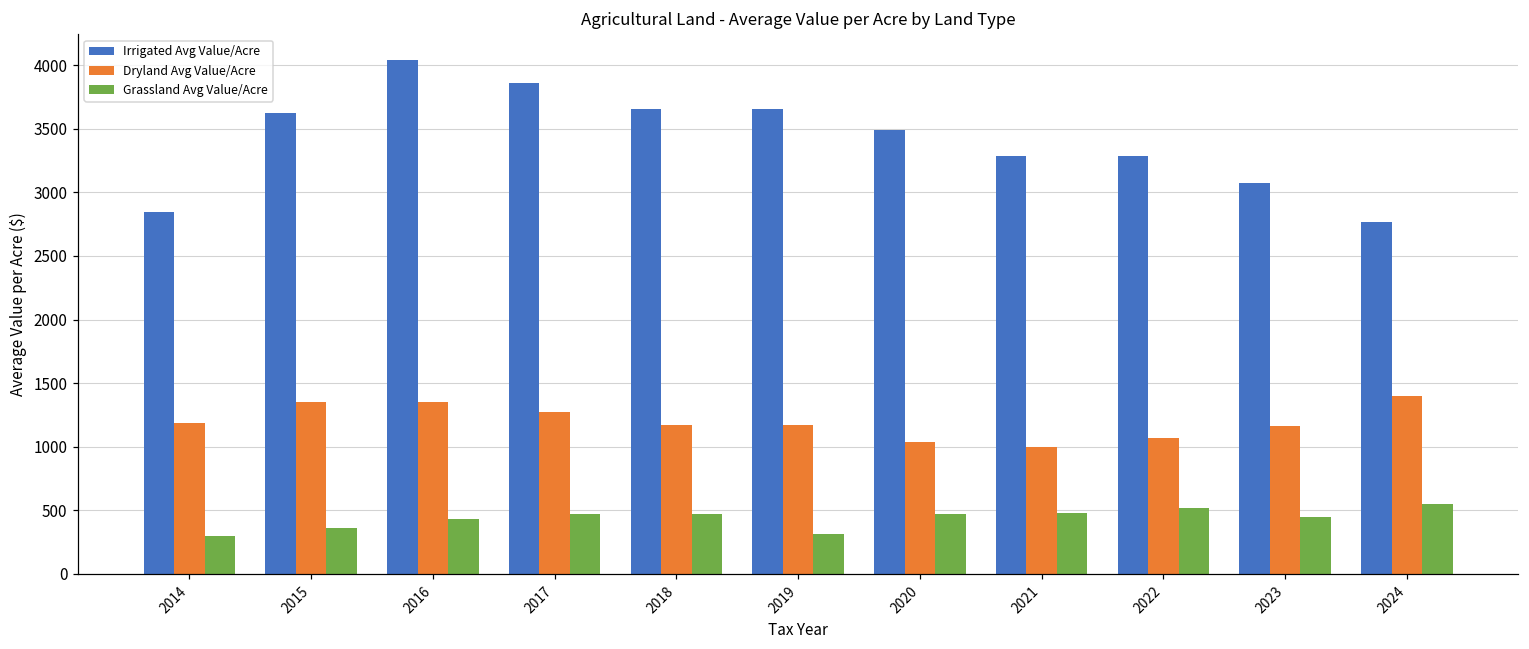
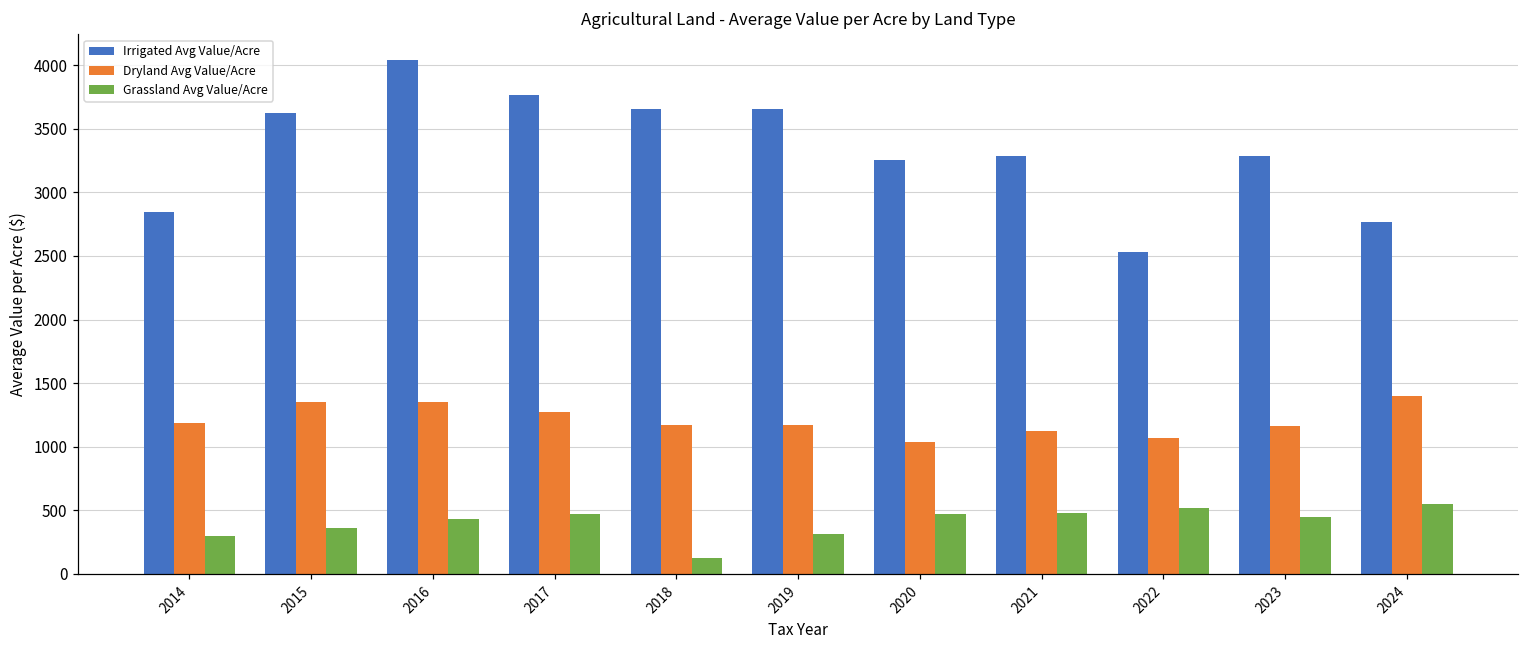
Irrigated Avg Value/Acre, 2017: 3860 -> 3760
Grassland Avg Value/Acre, 2018: 470 -> 120
Irrigated Avg Value/Acre, 2020: 3490 -> 3260
Dryland Avg Value/Acre, 2021: 1000 -> 1120
Irrigated Avg Value/Acre, 2022: 3280 -> 2530
Irrigated Avg Value/Acre, 2023: 3070 -> 3280
